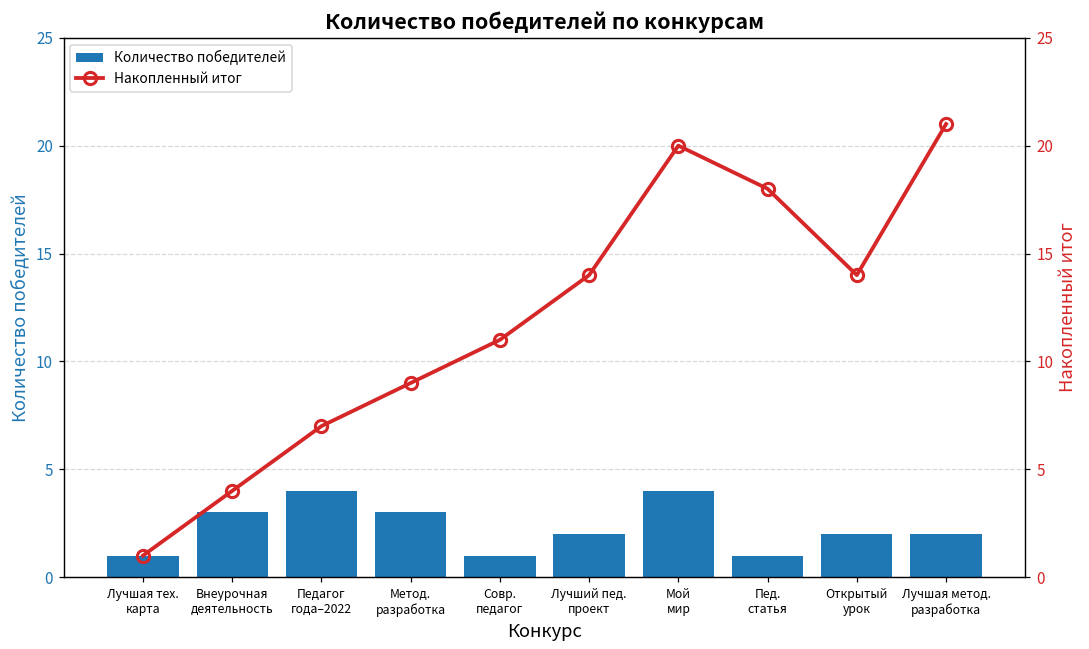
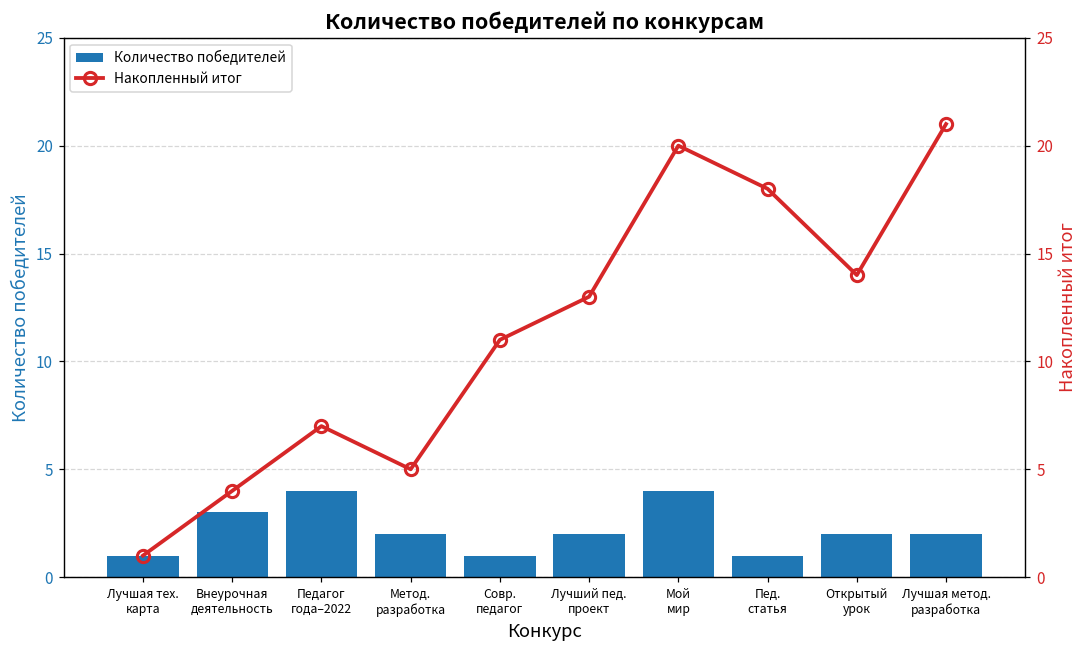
Количество победителей, Метод. разработка: 3 -> 2
Накопленный итог, Метод. разработка: 9 -> 5
Накопленный итог, Лучший пед. проект: 14 -> 13
